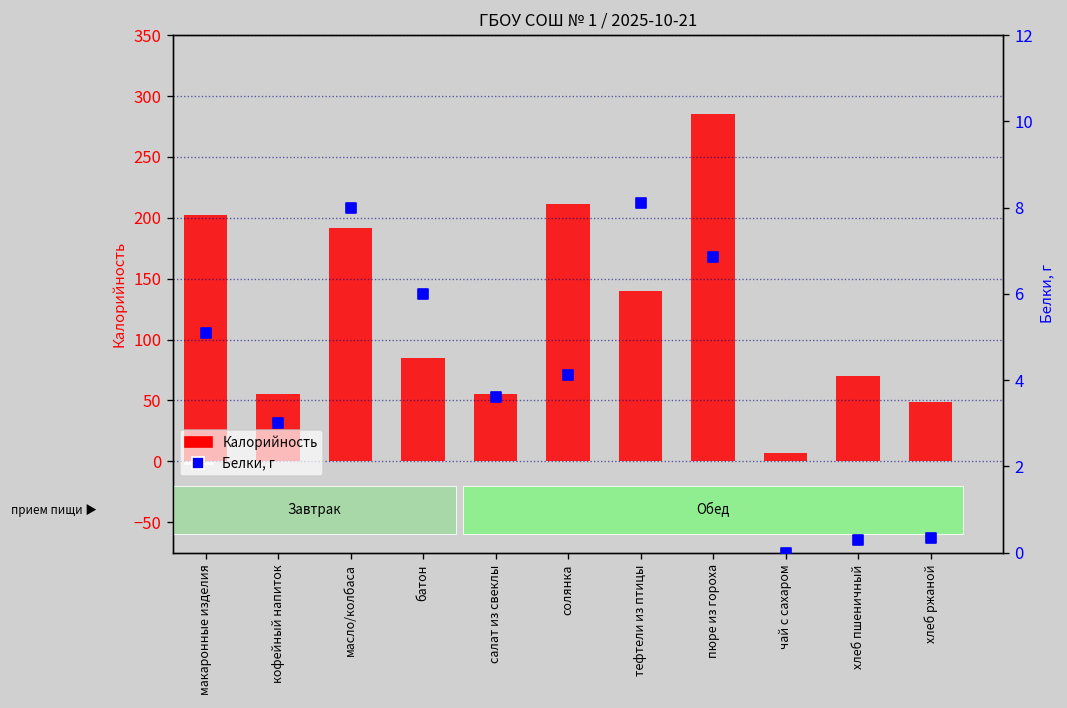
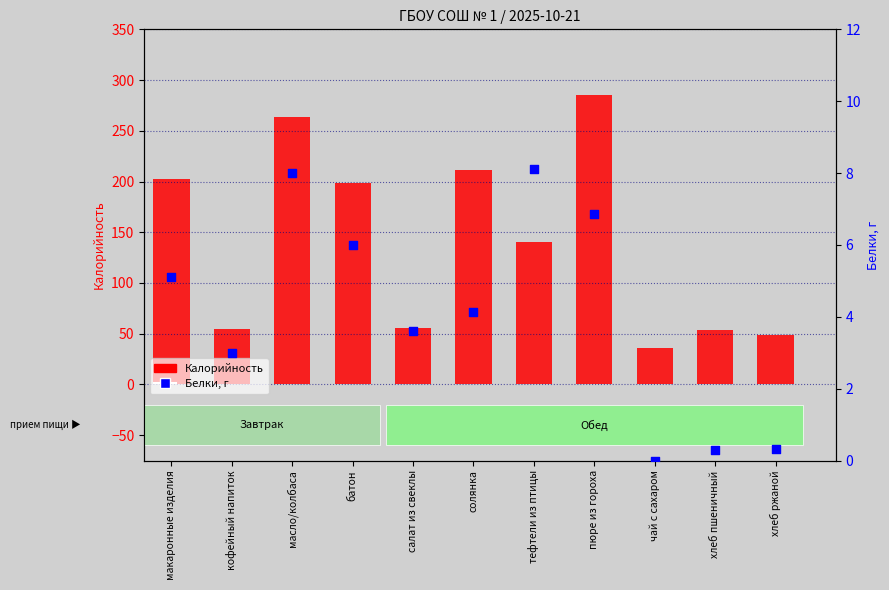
Калорийность, масло/колбаса: 192 -> 264
Калорийность, батон: 85 -> 198
Калорийность, чай с сахаром: 7 -> 36
Калорийность, хлеб пшеничный: 70 -> 54
